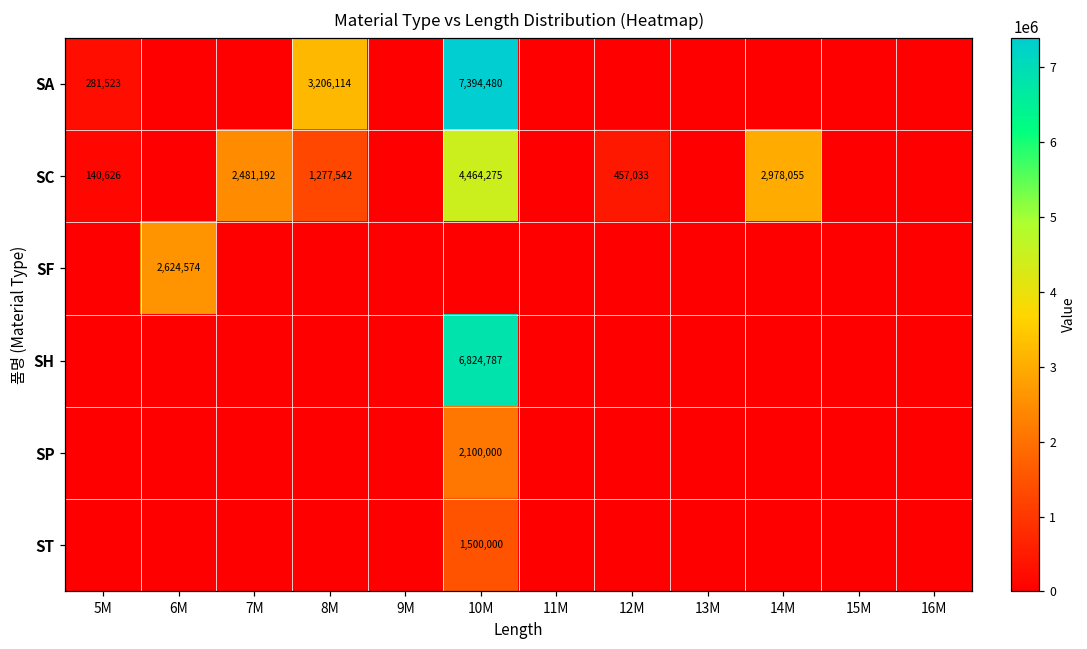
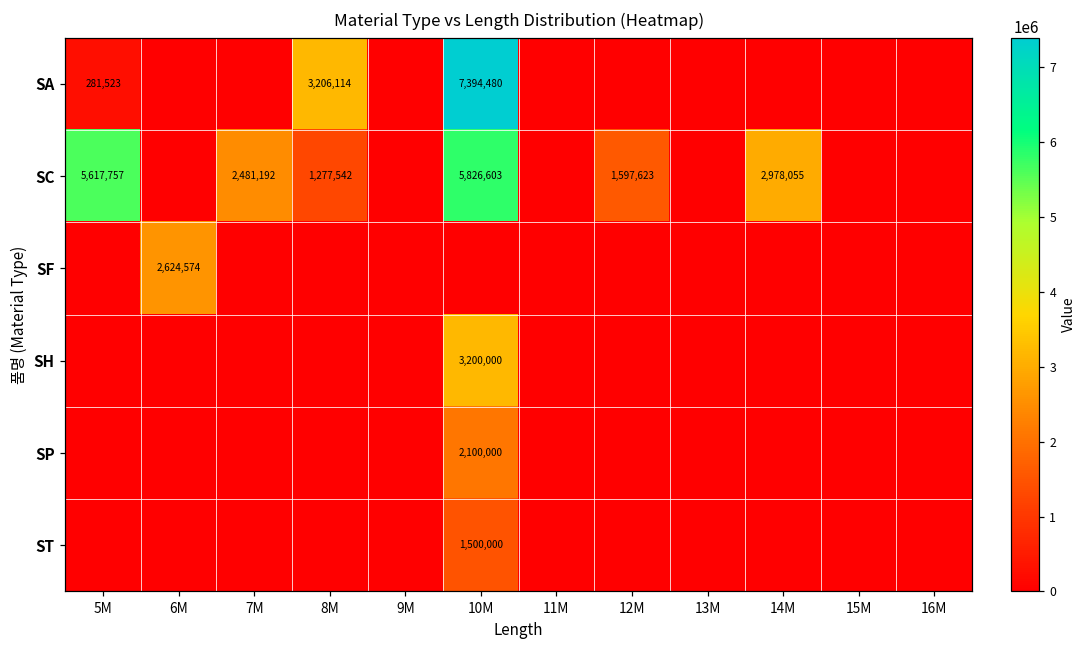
SC, 5M: 140,626 -> 5,617,757
SC, 10M: 4,464,275 -> 5,826,603
SC, 12M: 457,033 -> 1,597,623
SH, 10M: 6,824,787 -> 3,200,000
